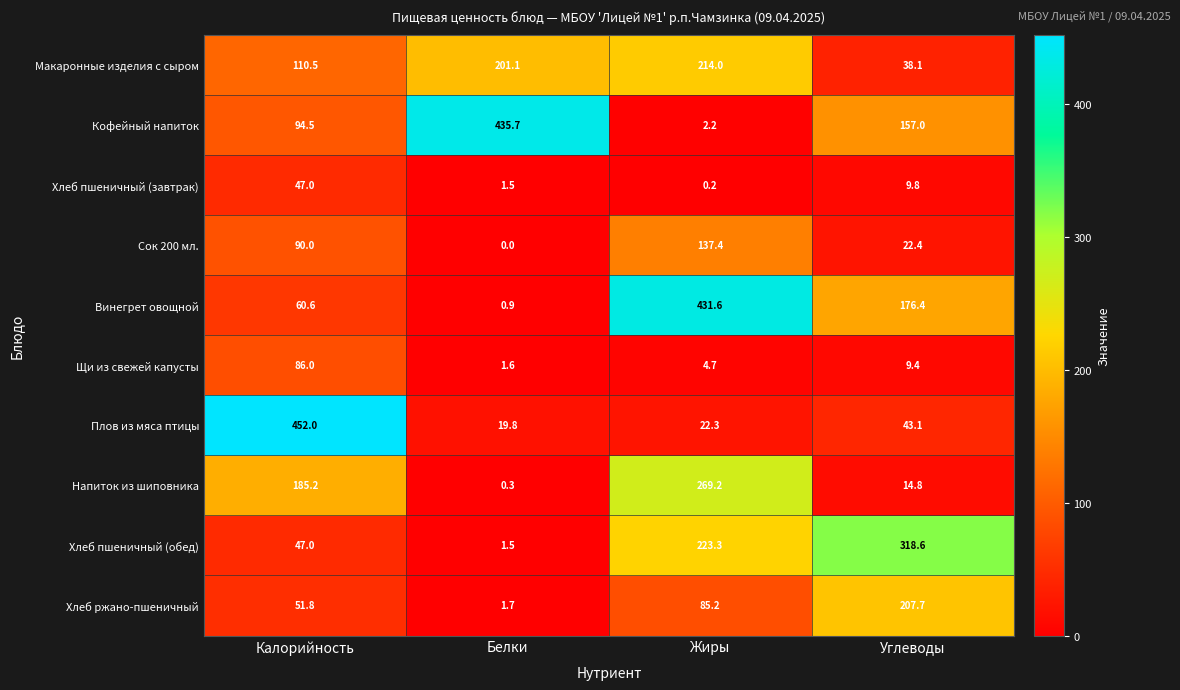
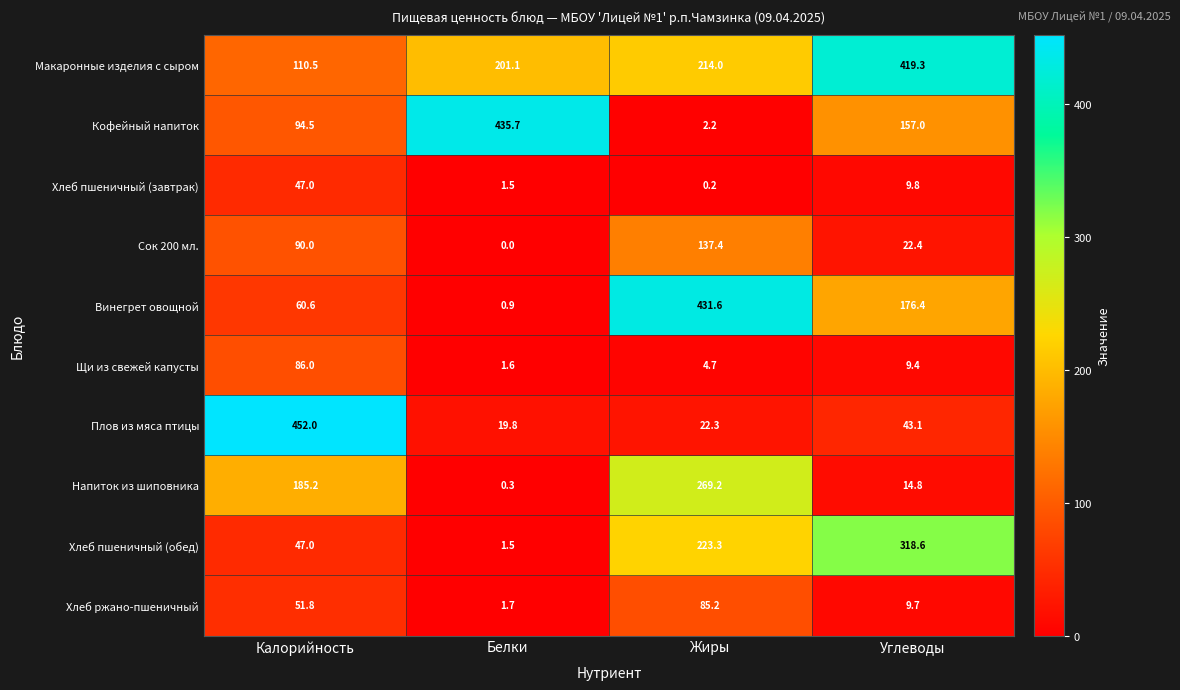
Макаронные изделия с сыром, Углеводы: 38.1 -> 419.3
Хлеб ржано-пшеничный, Углеводы: 207.7 -> 9.7
